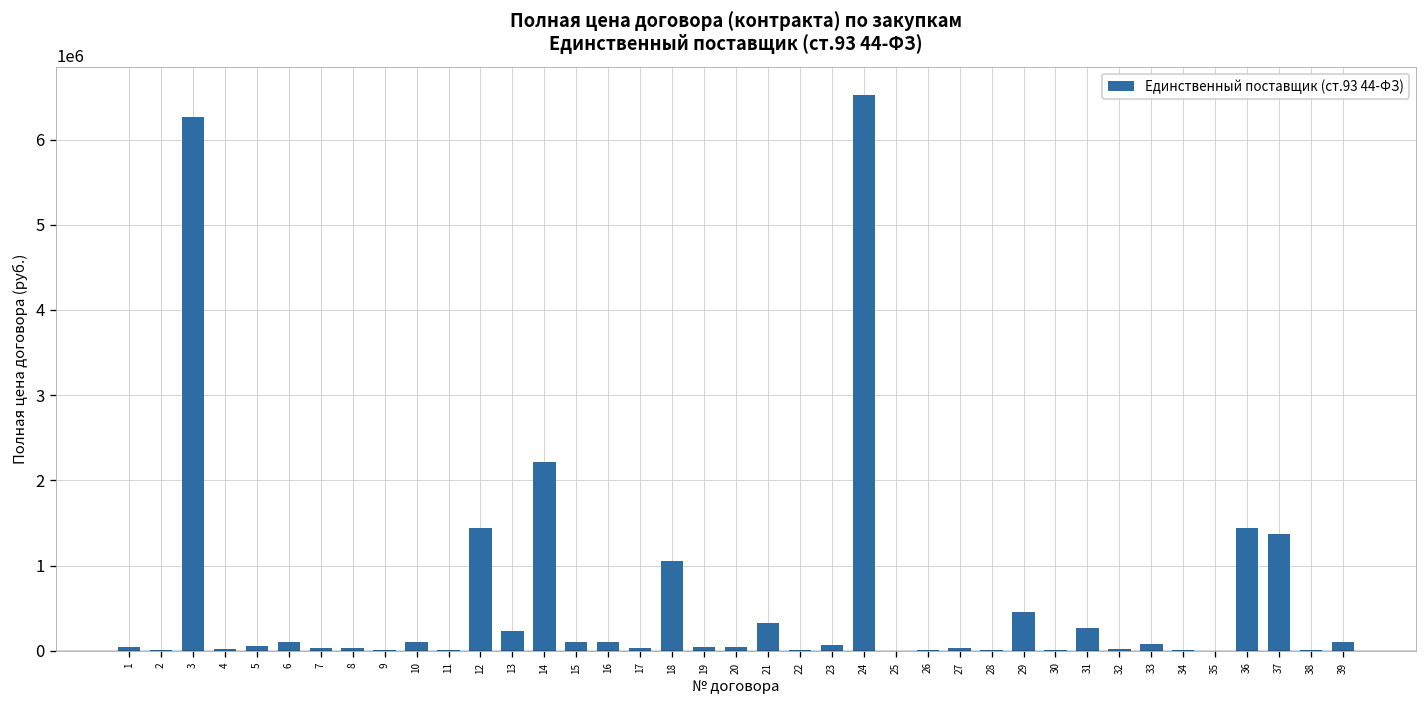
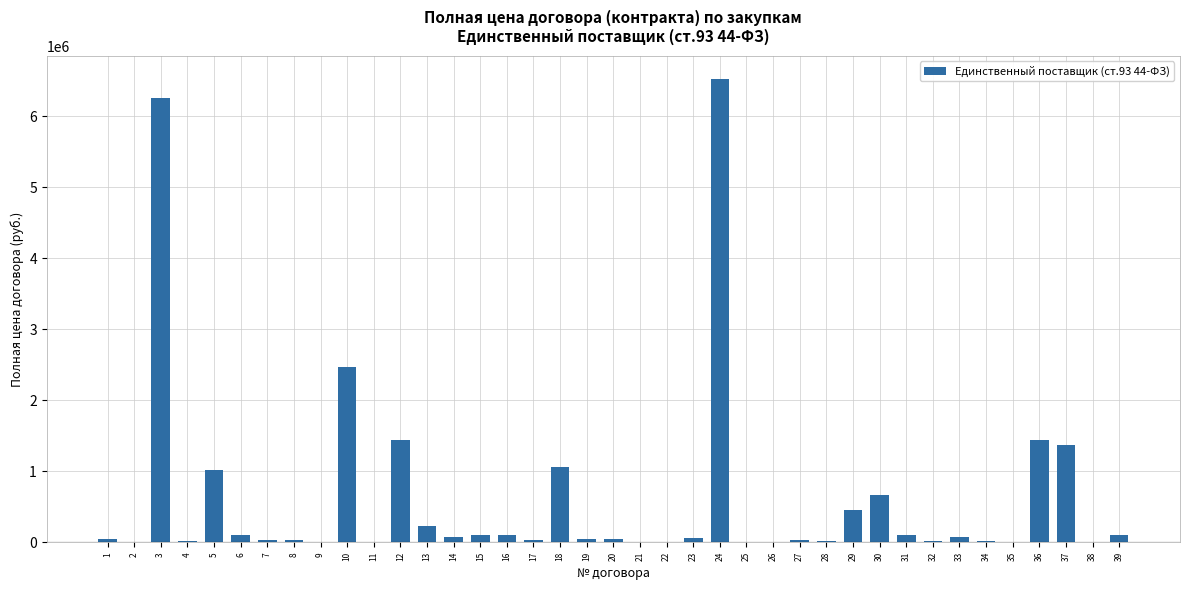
5: 100000 -> 1000000
10: 100000 -> 2500000
14: 2200000 -> 100000
21: 300000 -> 0
30: 0 -> 700000
31: 300000 -> 100000
